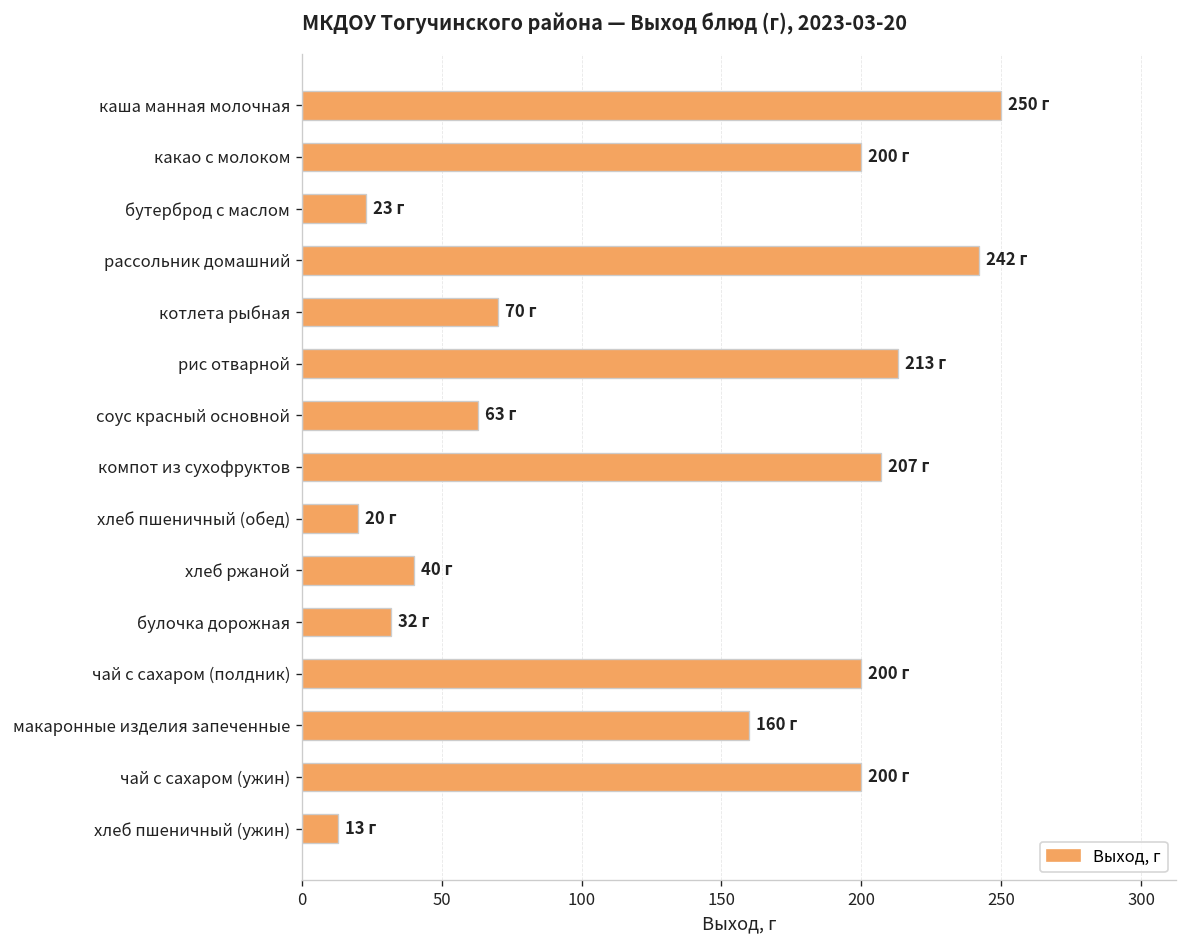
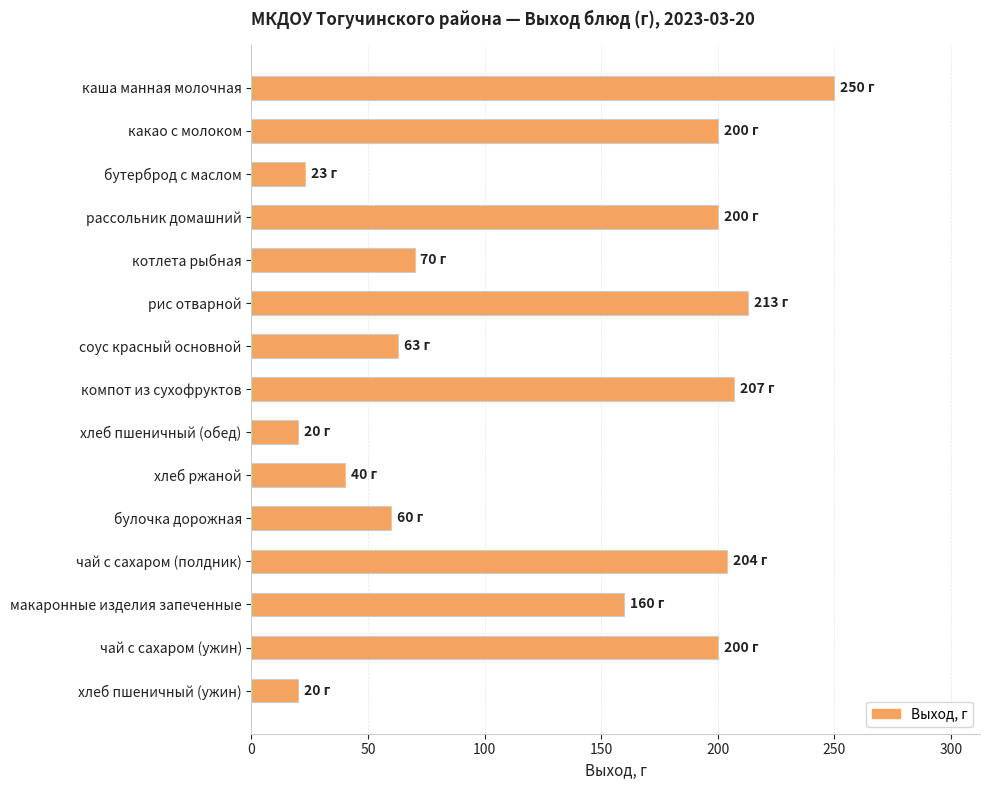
рассольник домашний: 242 -> 200
булочка дорожная: 32 -> 60
чай с сахаром (полдник): 200 -> 204
хлеб пшеничный (ужин): 13 -> 20
